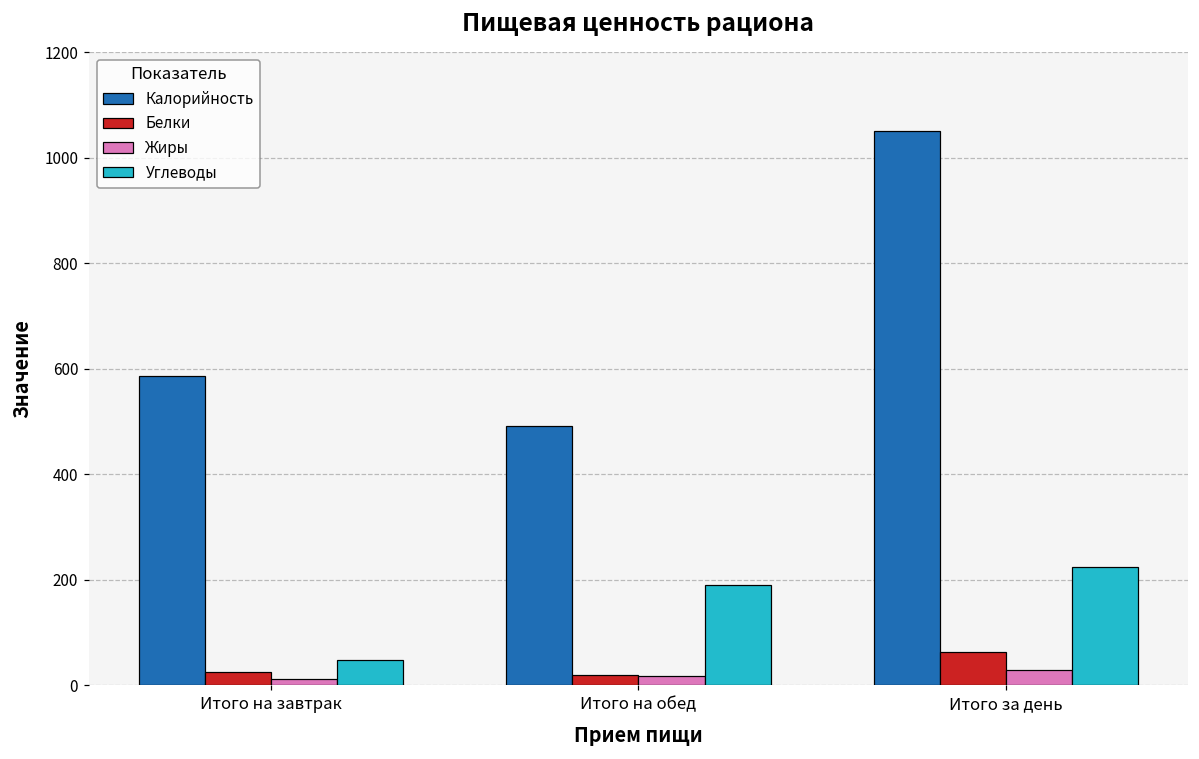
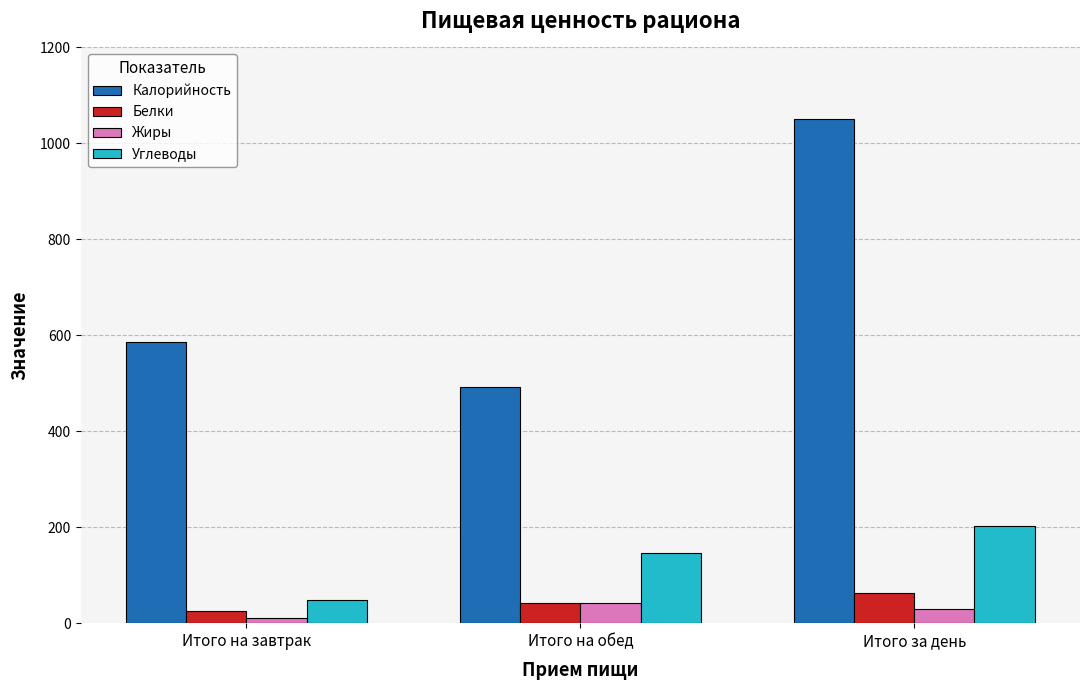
Белки, Итого на обед: 20 -> 40
Жиры, Итого на обед: 20 -> 40
Углеводы, Итого на обед: 190 -> 150
Углеводы, Итого за день: 220 -> 200
